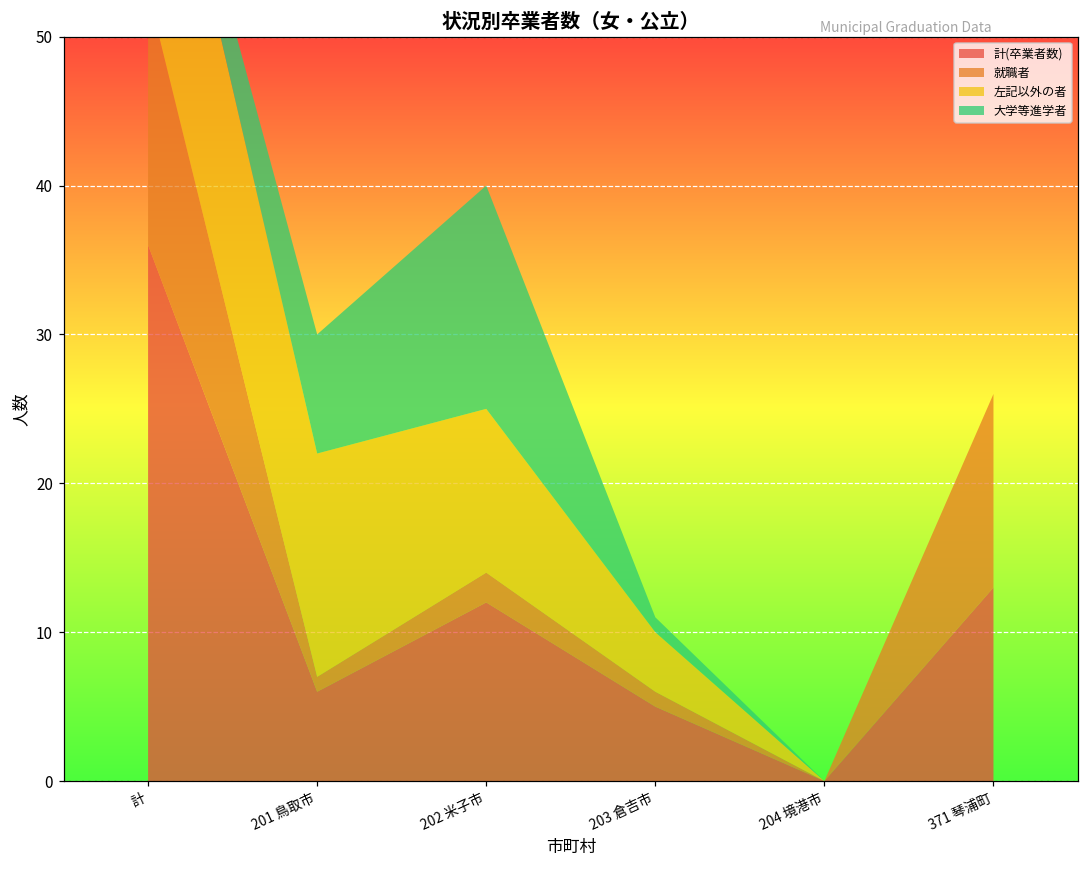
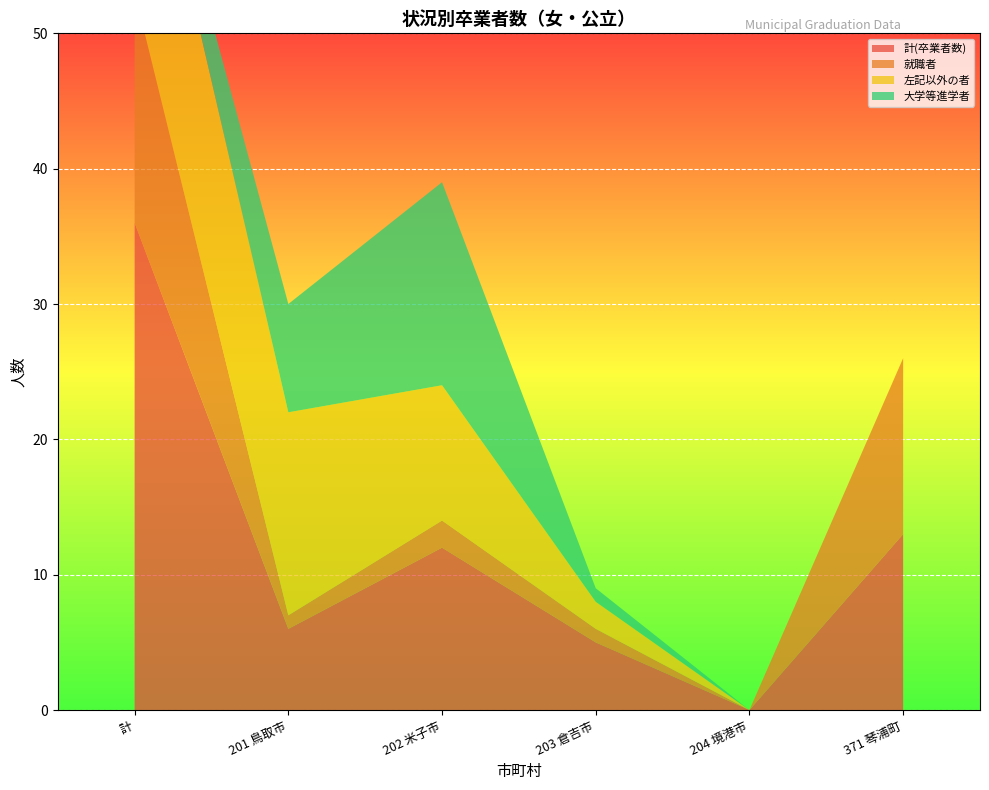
左記以外の者, 202 米子市: 11 -> 10
左記以外の者, 203 倉吉市: 4 -> 2
